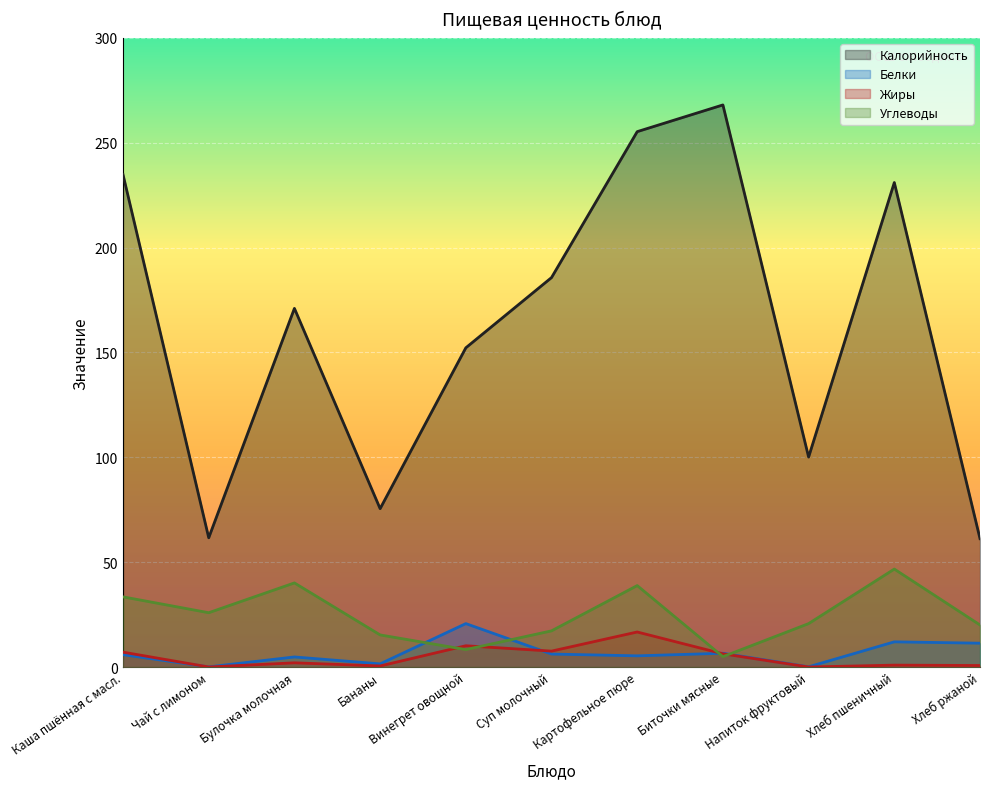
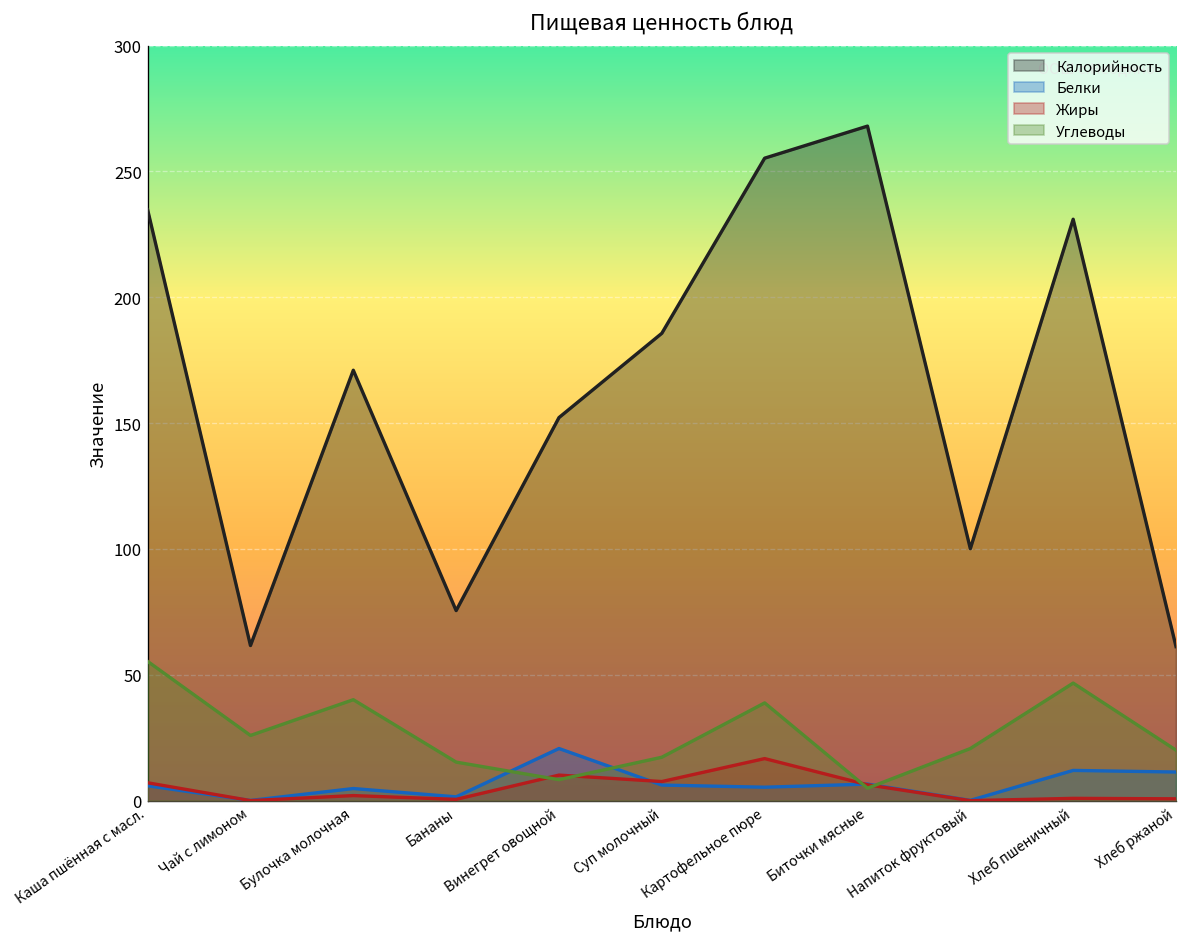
Углеводы, Каша пшённая с масл.: 33 -> 55
